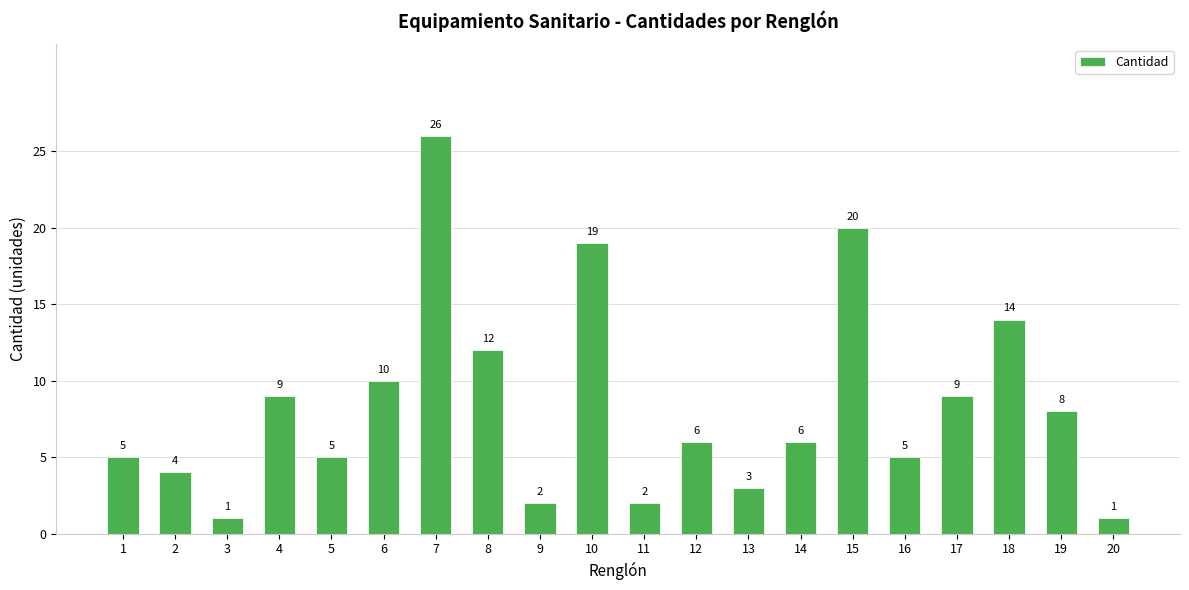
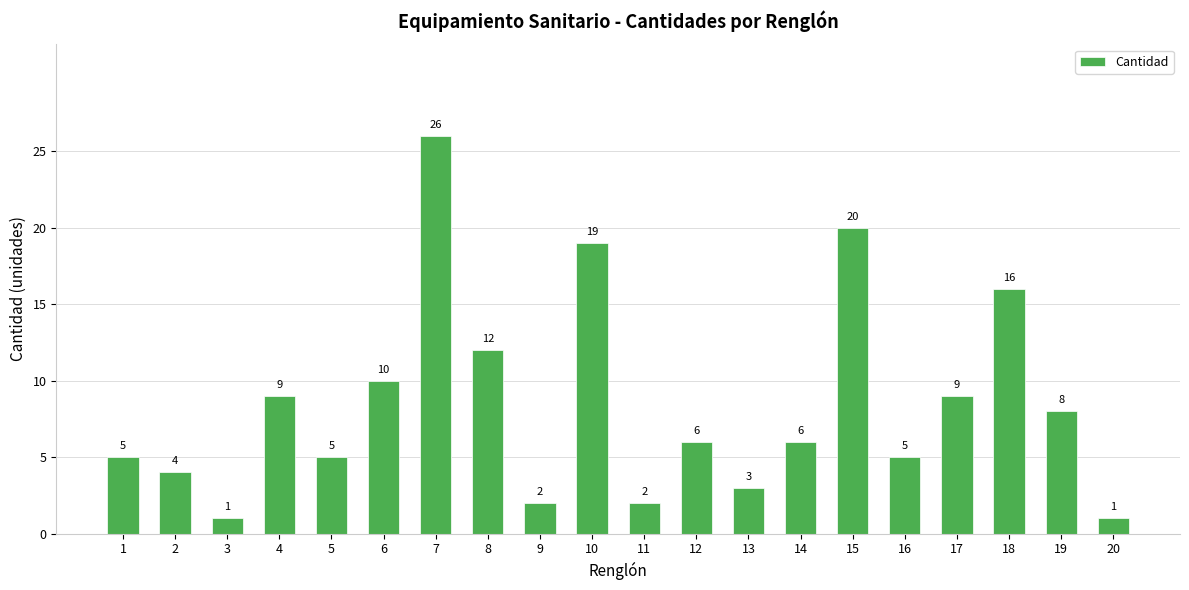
18: 14 -> 16
